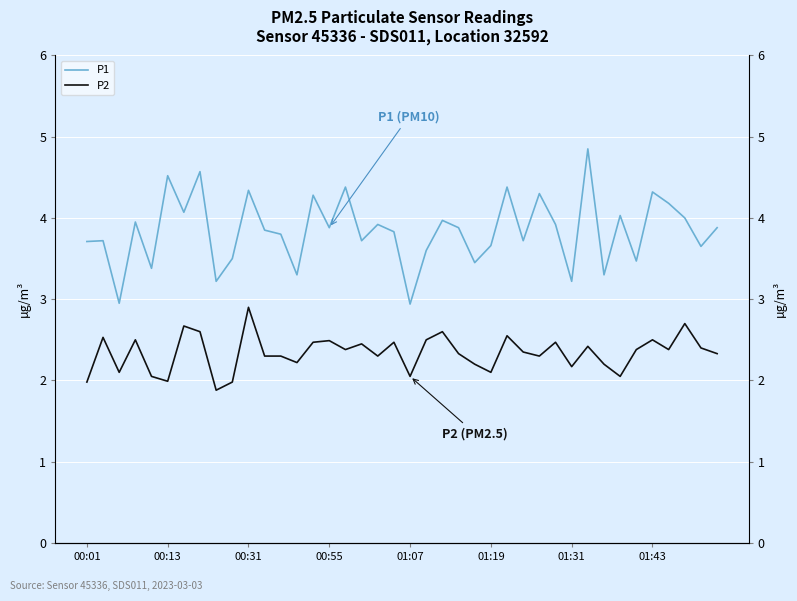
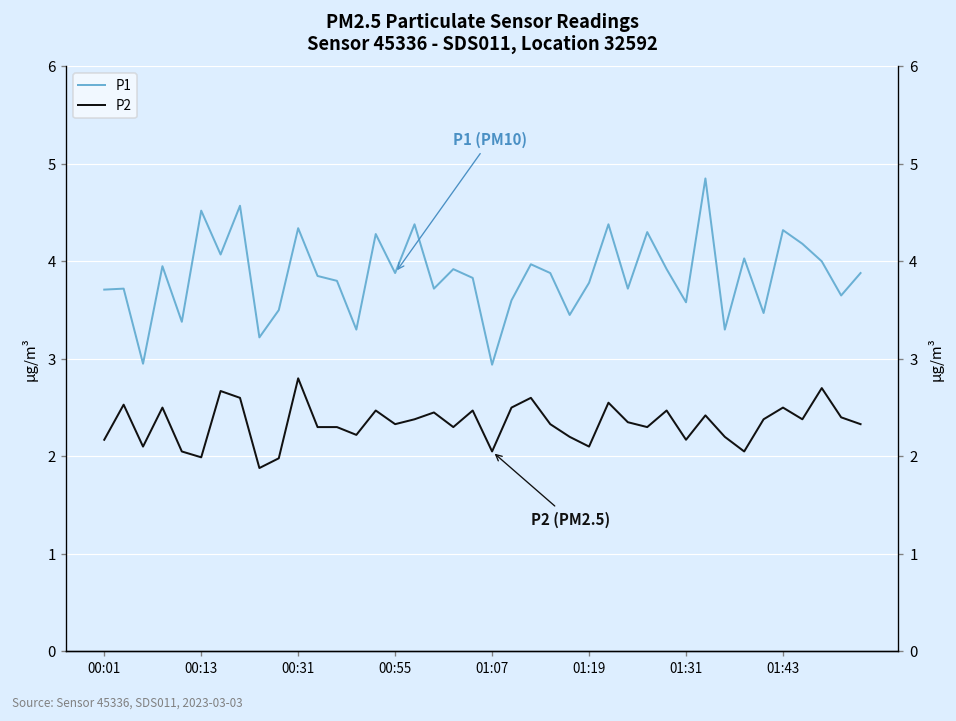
P2, 00:01: 2.0 -> 2.2
P2, 00:31: 2.9 -> 2.8
P2, 00:55: 2.5 -> 2.3
P1, 01:19: 3.7 -> 3.8
P1, 01:31: 3.2 -> 3.6
